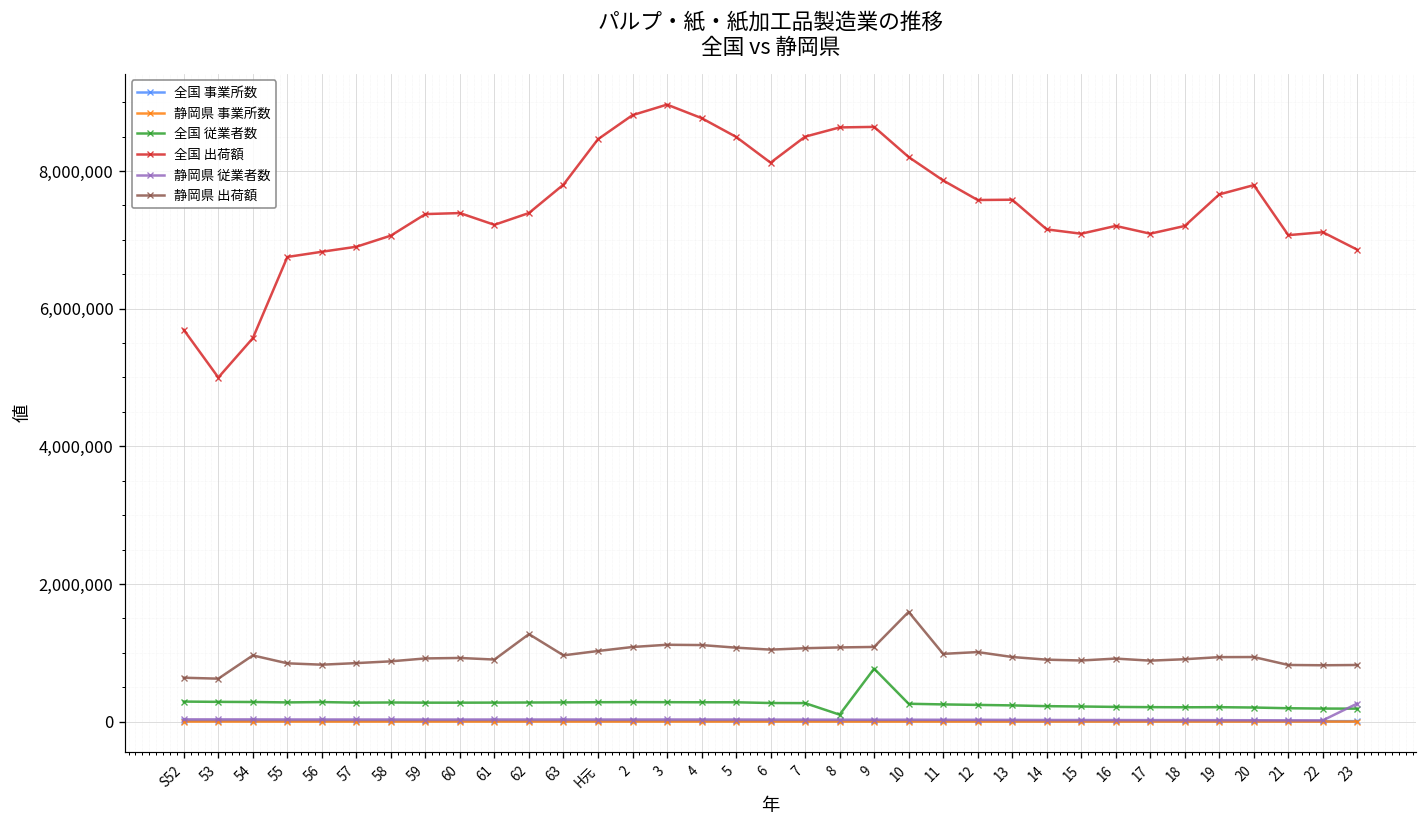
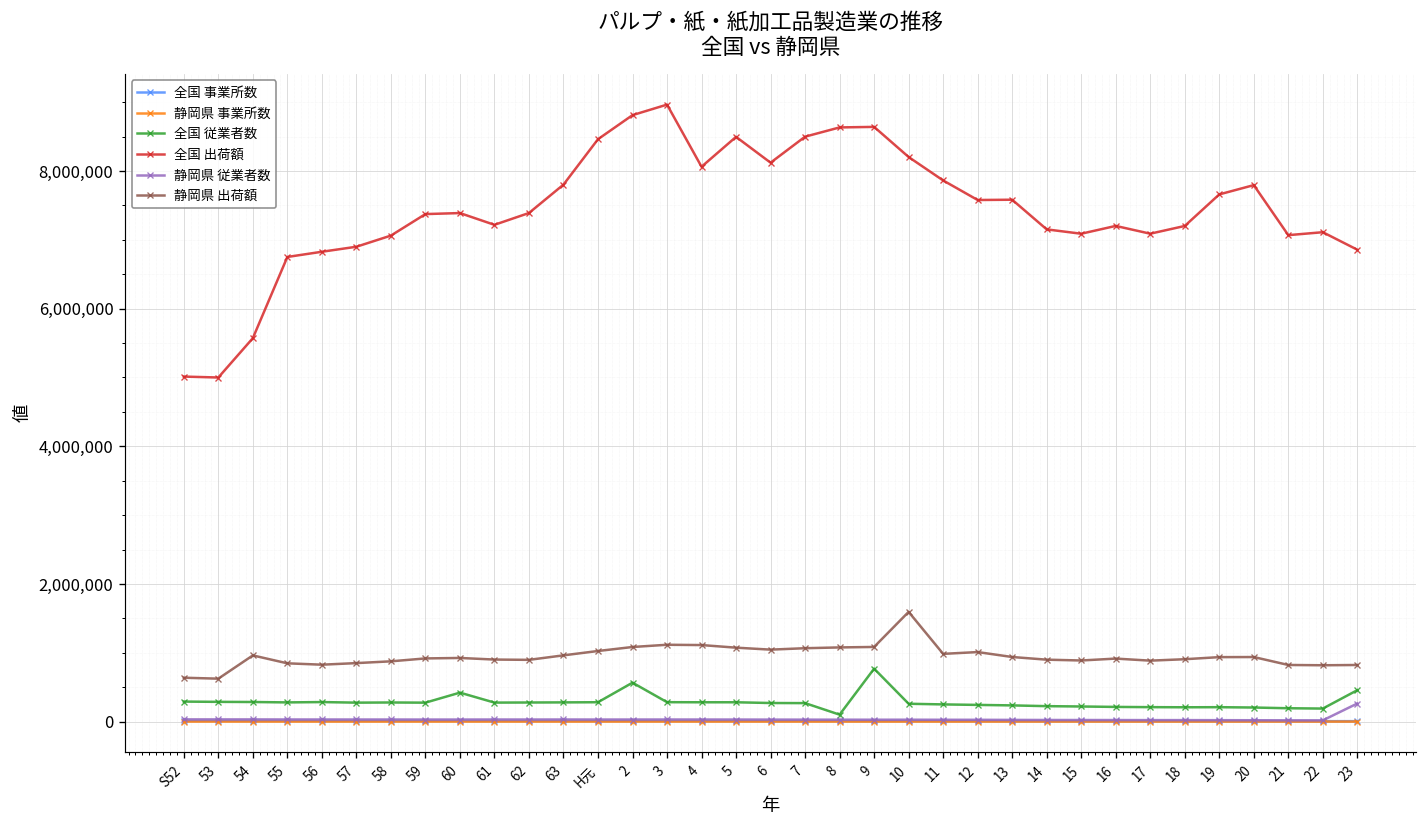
全国 出荷額, S52: 5,700,000 -> 5,000,000
全国 従業者数, 60: 300,000 -> 400,000
静岡県 出荷額, 62: 1,300,000 -> 900,000
全国 従業者数, 2: 300,000 -> 600,000
全国 出荷額, 4: 8,800,000 -> 8,100,000
全国 従業者数, 23: 200,000 -> 500,000
